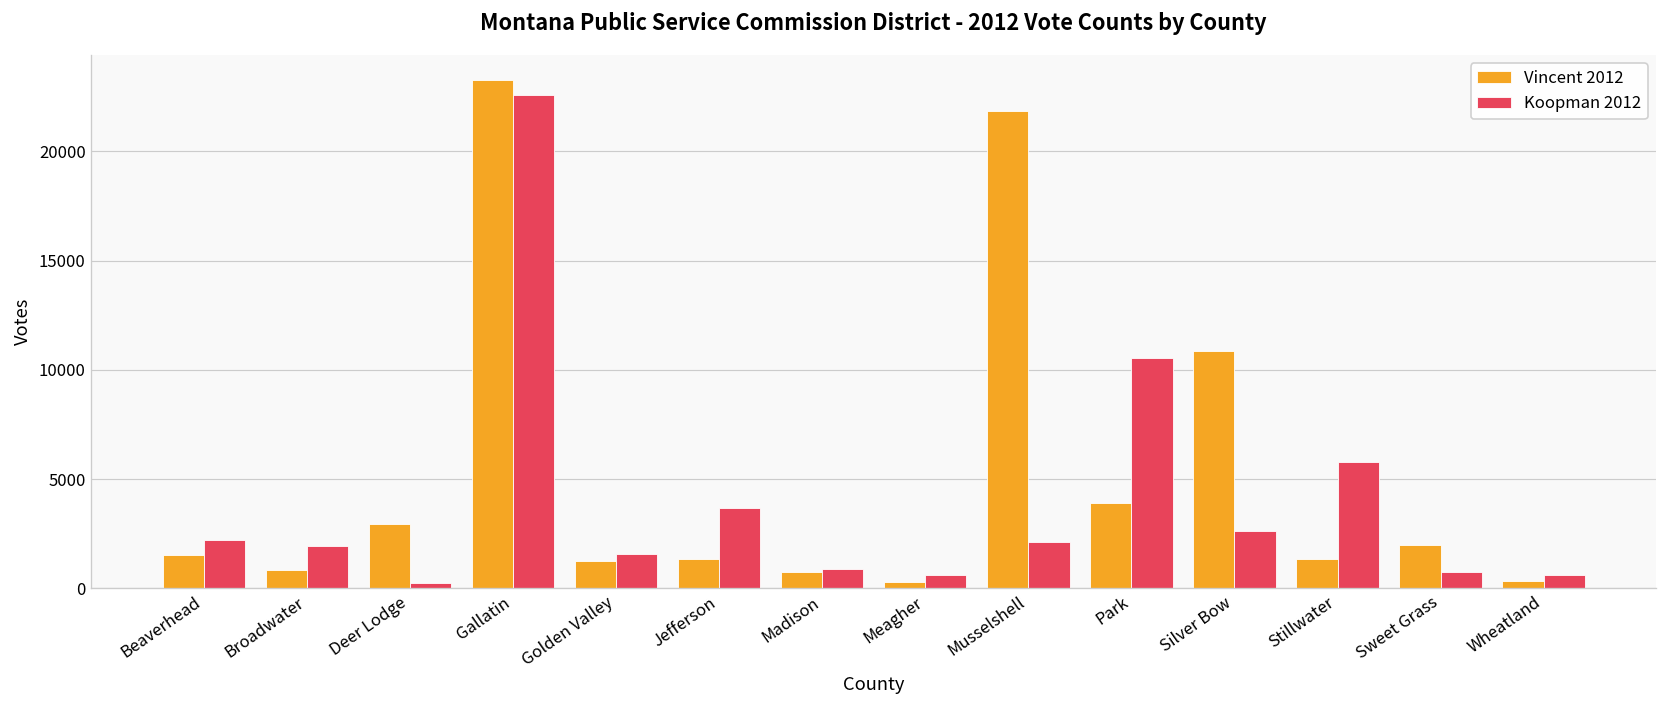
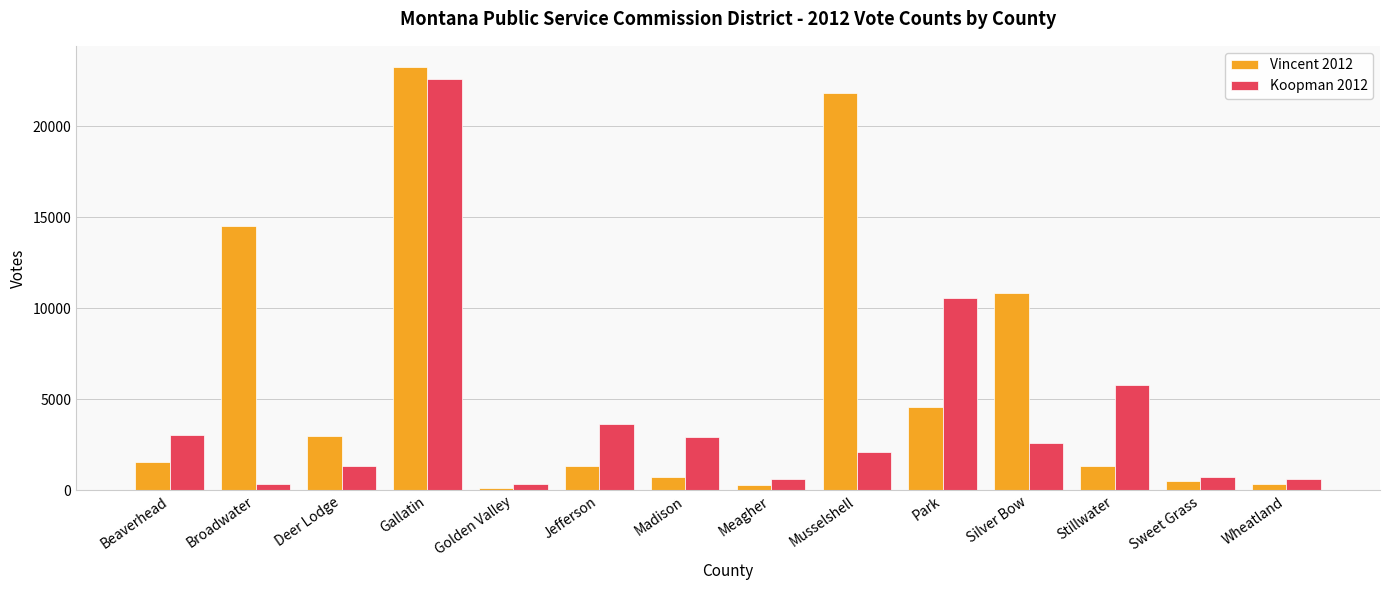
Koopman 2012, Beaverhead: 2200 -> 3000
Vincent 2012, Broadwater: 800 -> 14500
Koopman 2012, Broadwater: 1900 -> 400
Koopman 2012, Deer Lodge: 300 -> 1400
Vincent 2012, Golden Valley: 1300 -> 100
Koopman 2012, Golden Valley: 1600 -> 300
Koopman 2012, Madison: 900 -> 2900
Vincent 2012, Park: 3900 -> 4600
Vincent 2012, Sweet Grass: 2000 -> 500
